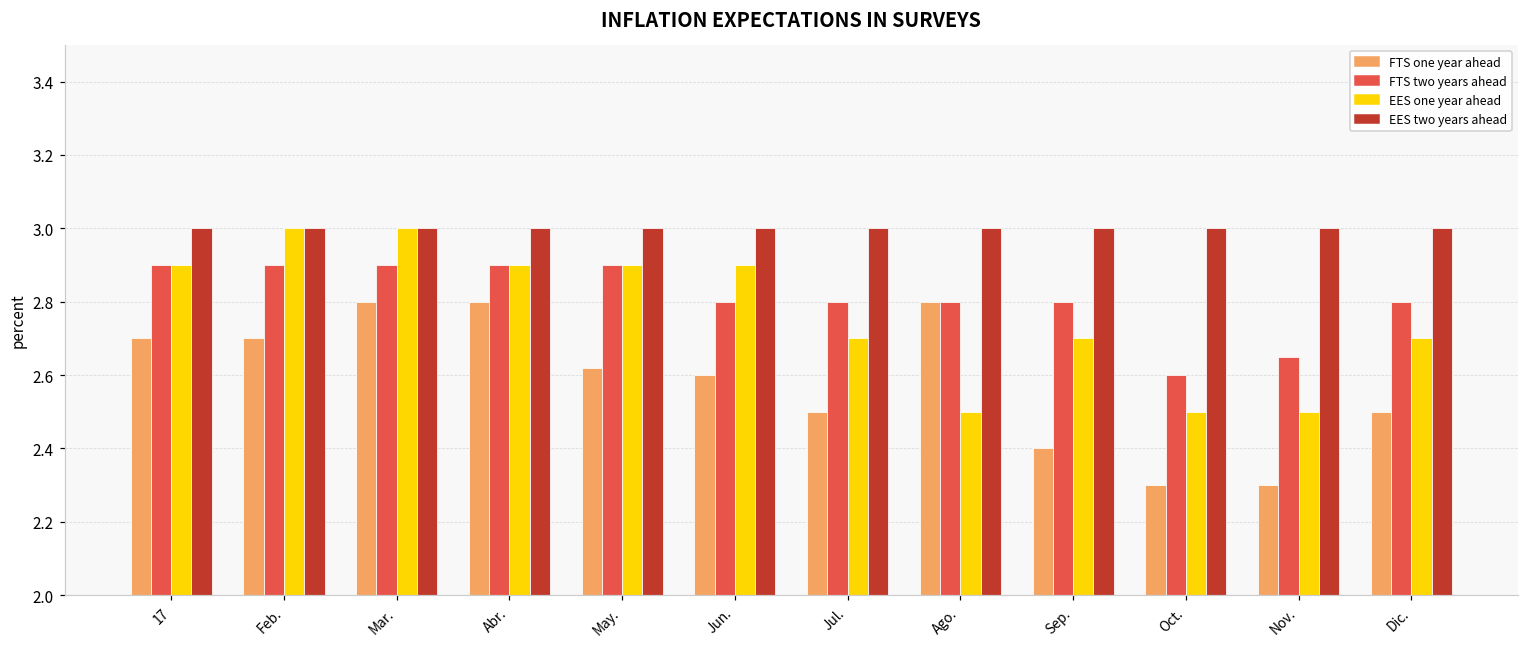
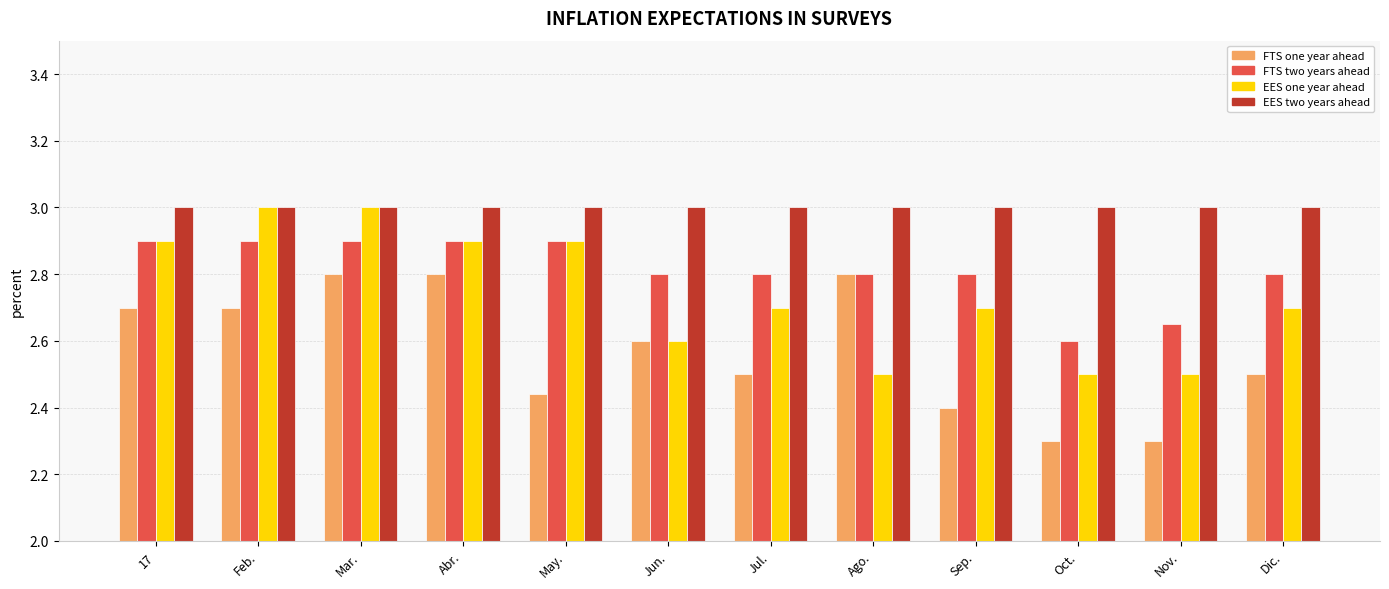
FTS one year ahead, May.: 2.62 -> 2.44
EES one year ahead, Jun.: 2.9 -> 2.6
